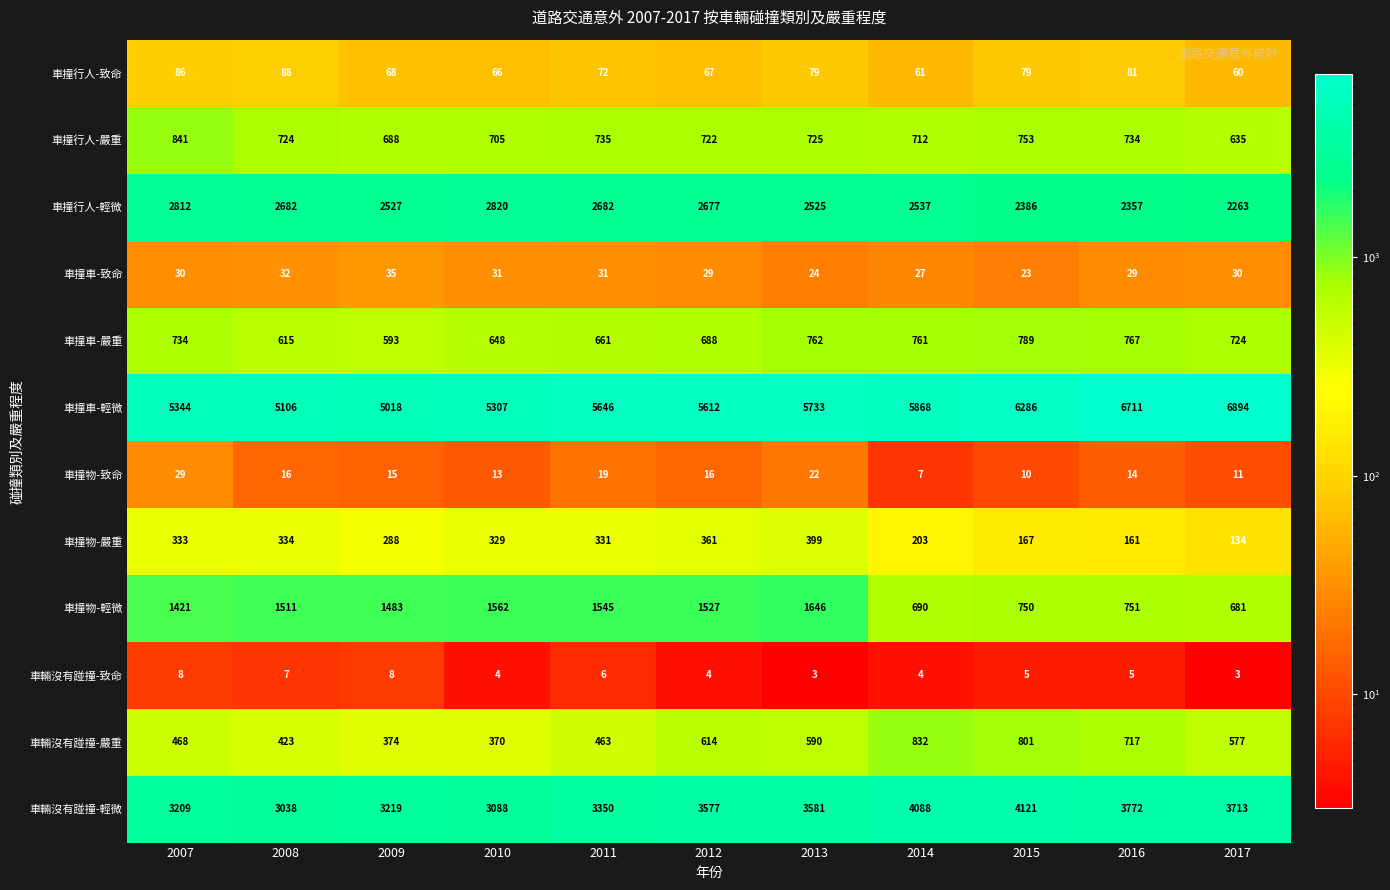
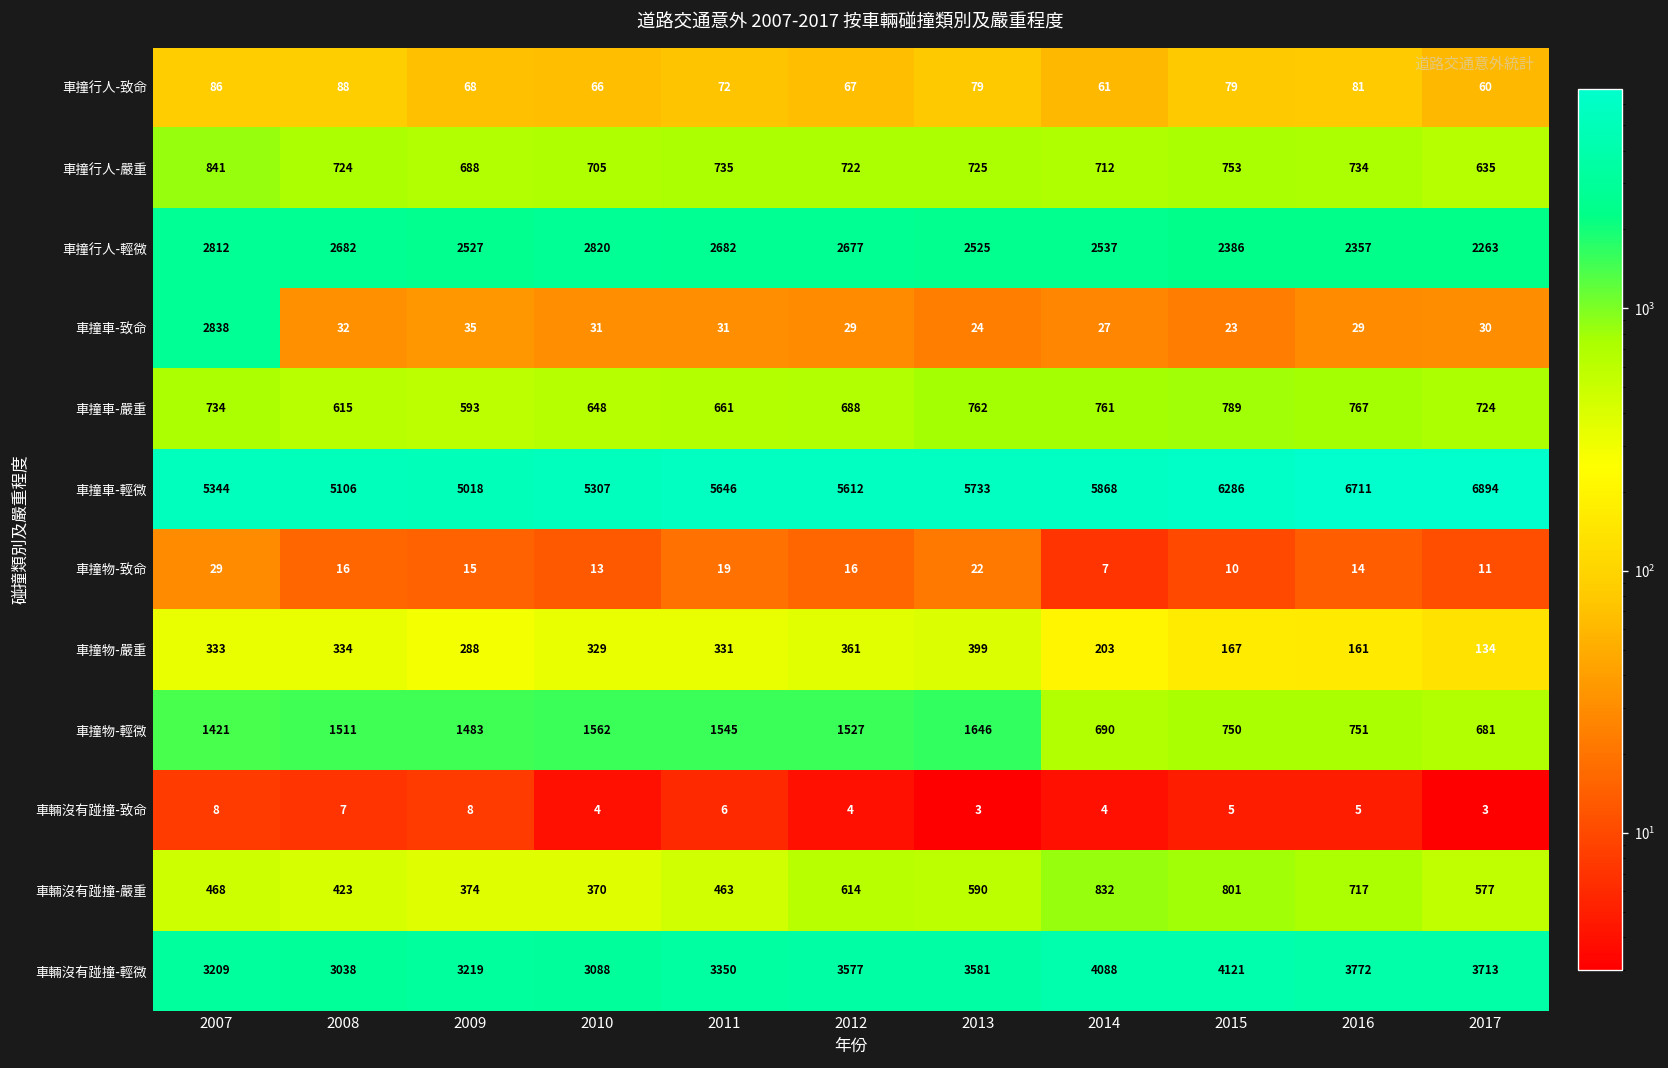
車撞車-致命, 2007: 30 -> 2838
